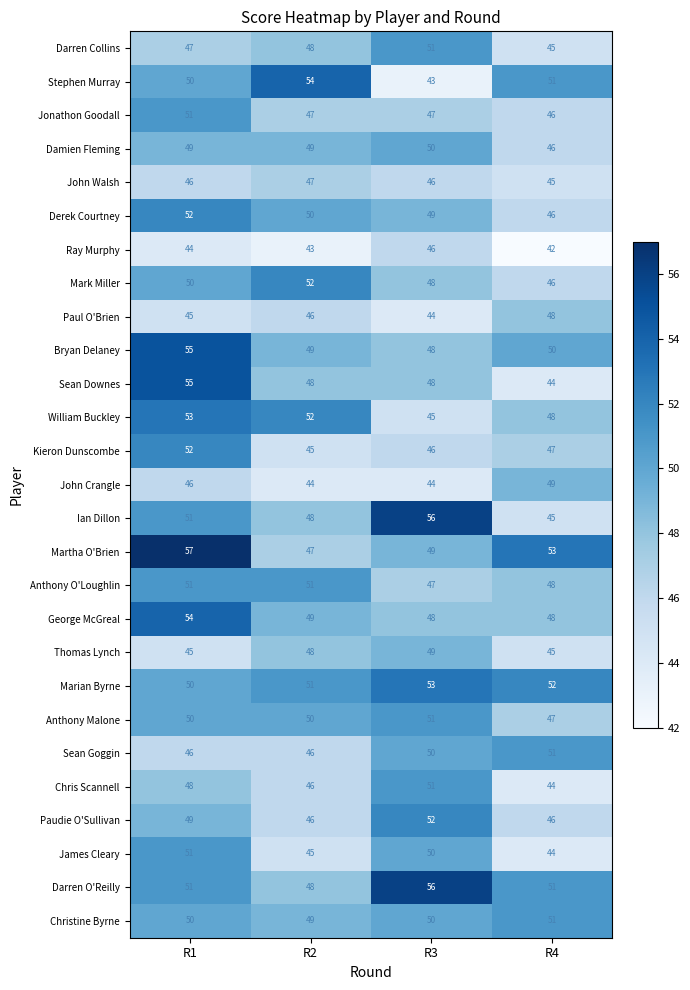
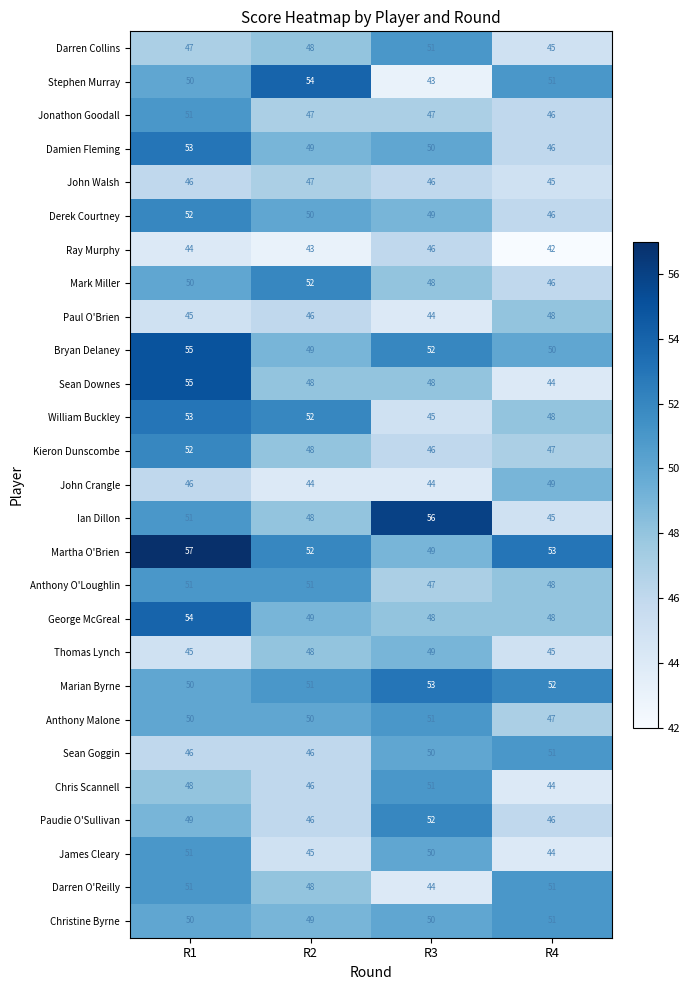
Damien Fleming, R1: 49 -> 53
Bryan Delaney, R3: 48 -> 52
Kieron Dunscombe, R2: 45 -> 48
Martha O'Brien, R2: 47 -> 52
Darren O'Reilly, R3: 56 -> 44
